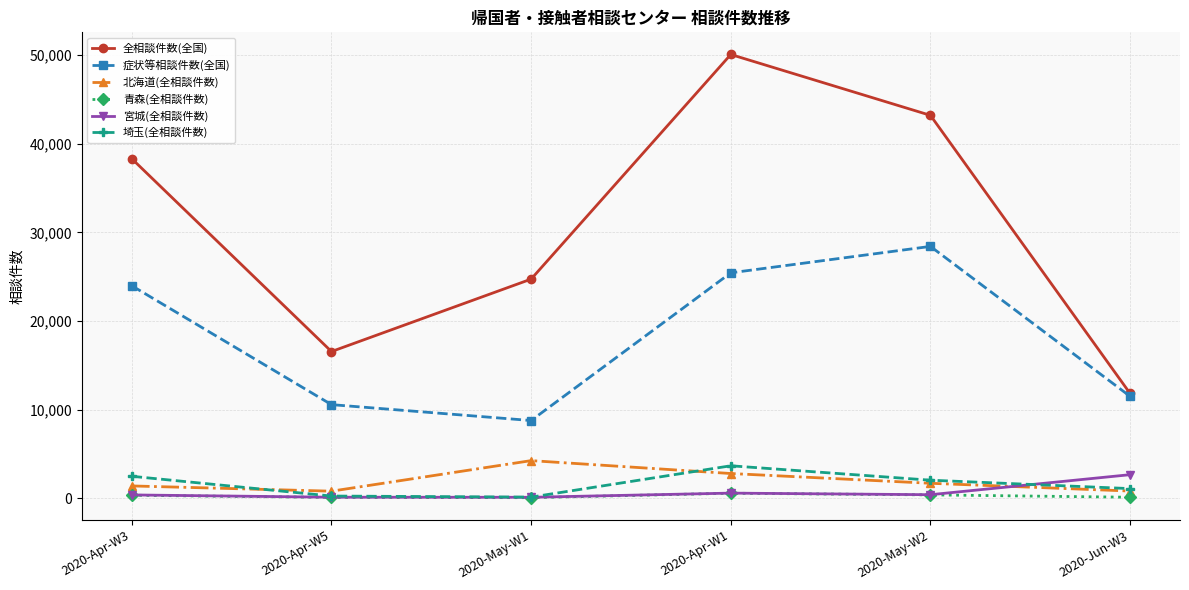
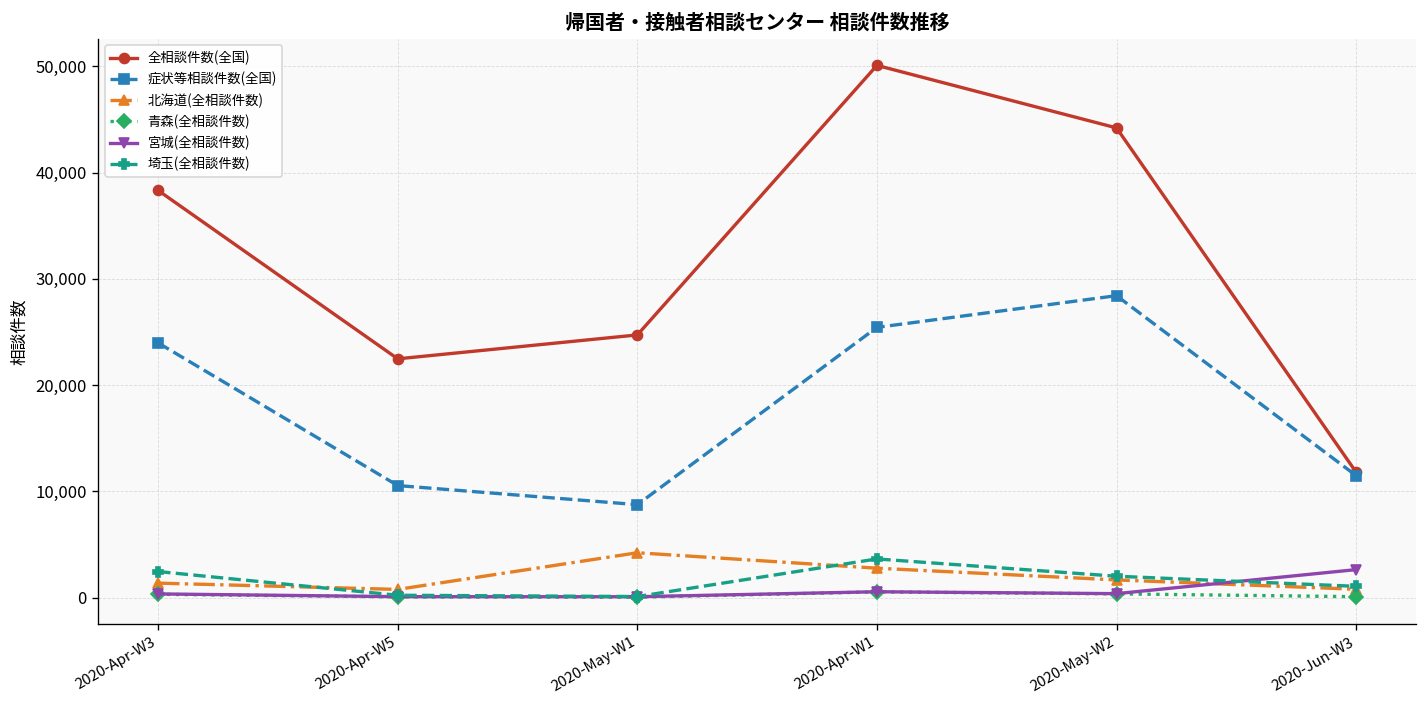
全相談件数(全国), 2020-Apr-W5: 17,000 -> 22,000
全相談件数(全国), 2020-May-W2: 43,000 -> 44,000
